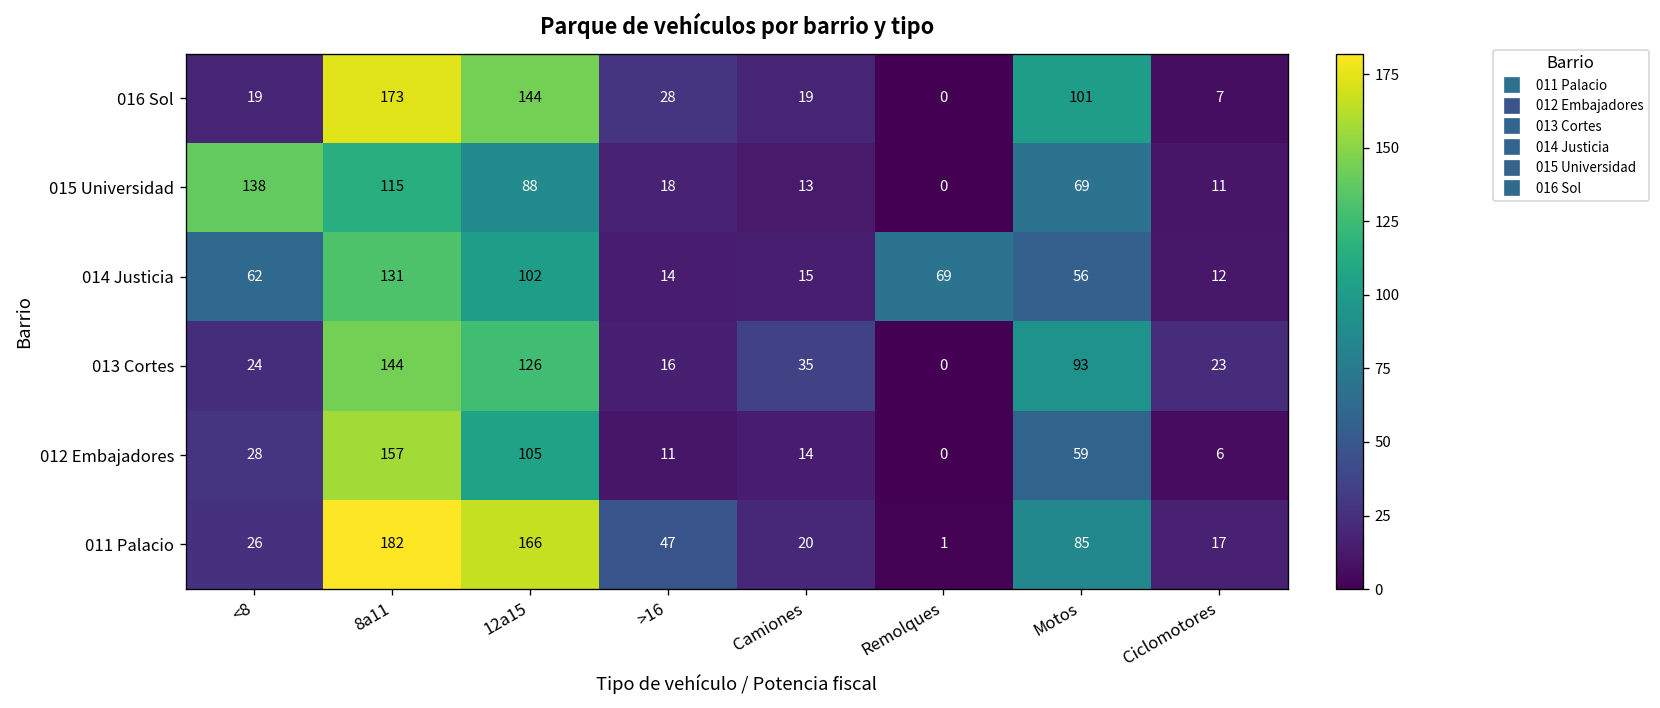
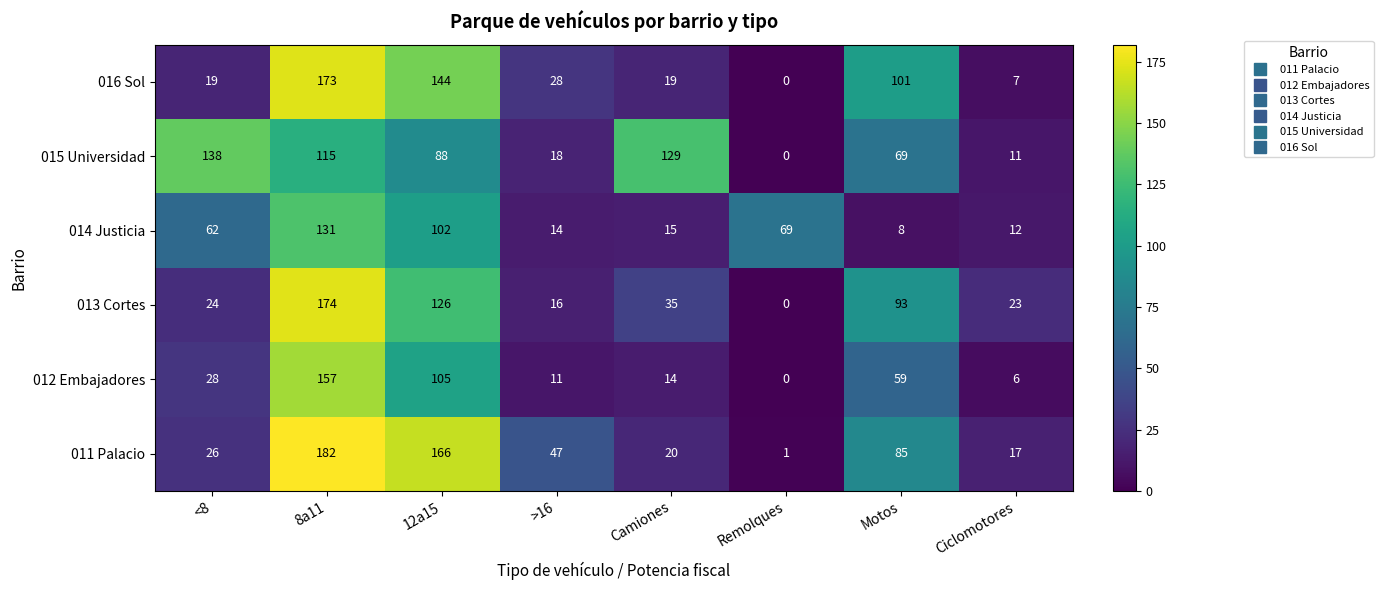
015 Universidad, Camiones: 13 -> 129
014 Justicia, Motos: 56 -> 8
013 Cortes, 8a11: 144 -> 174
